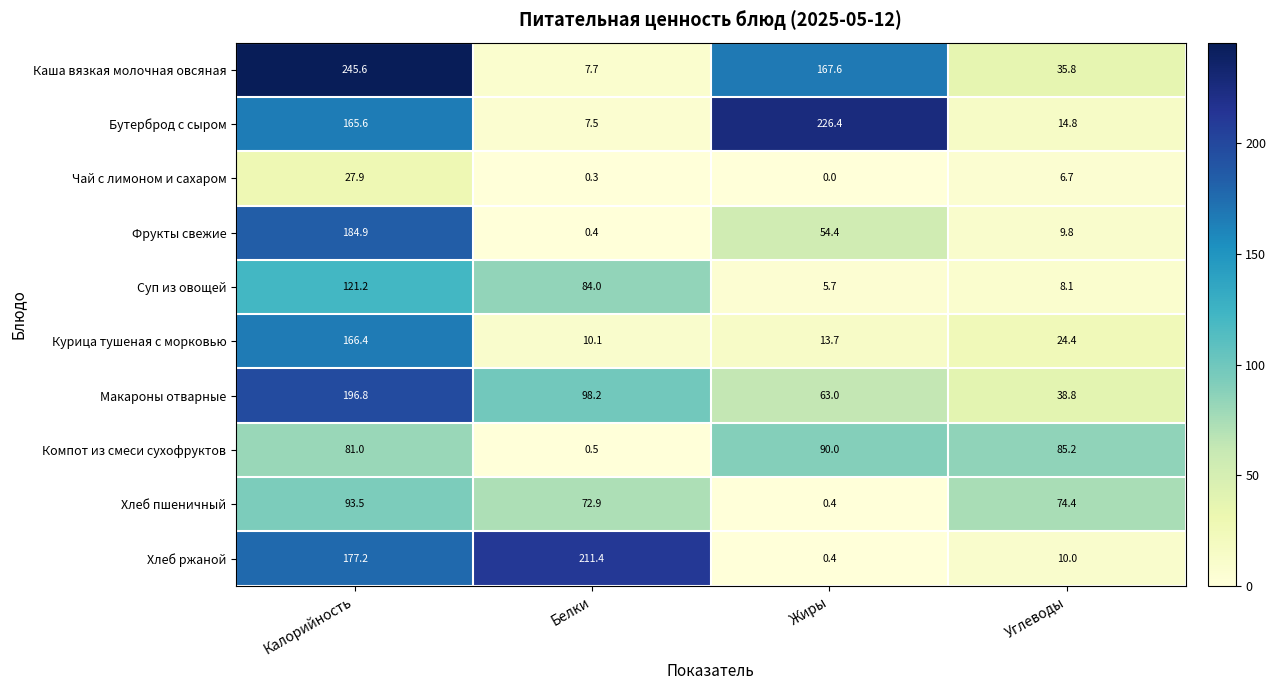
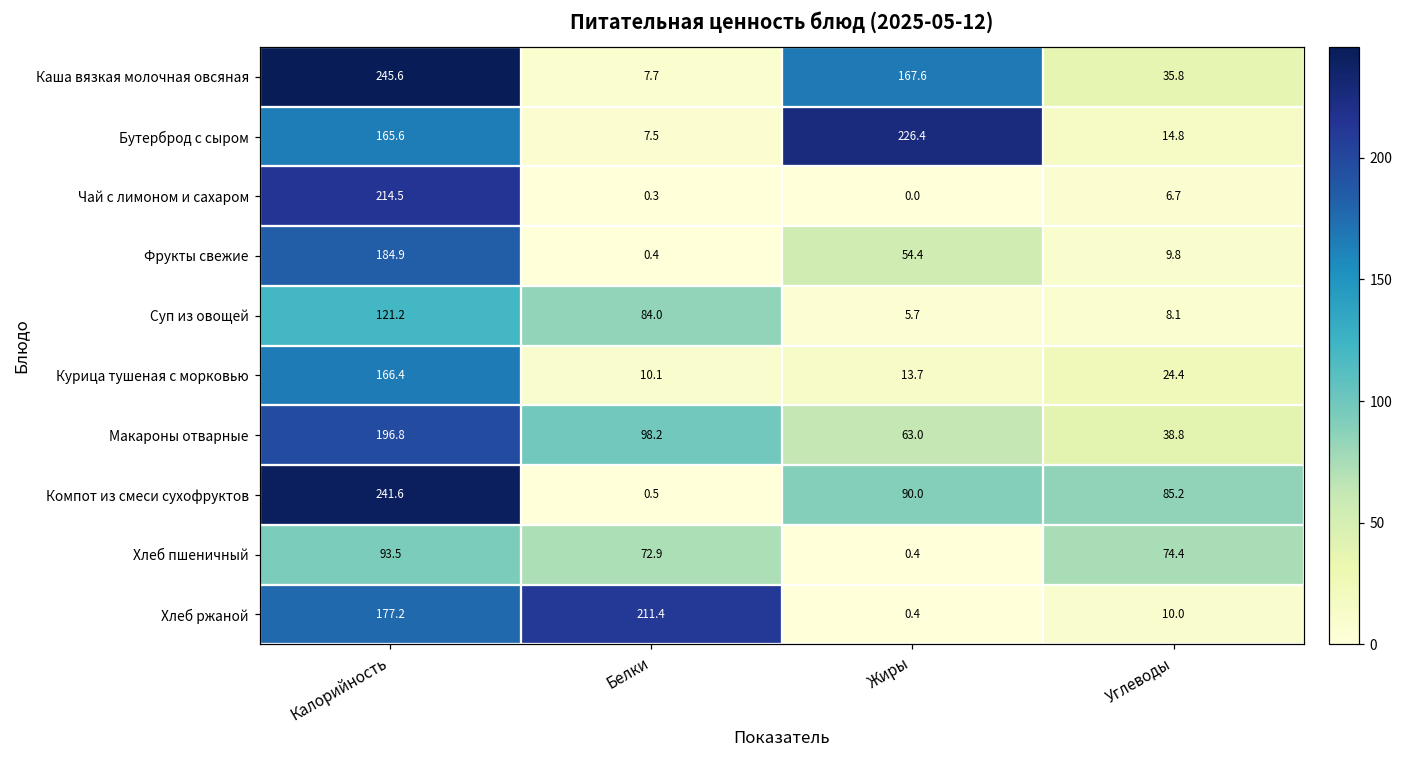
Чай с лимоном и сахаром, Калорийность: 27.9 -> 214.5
Компот из смеси сухофруктов, Калорийность: 81.0 -> 241.6
